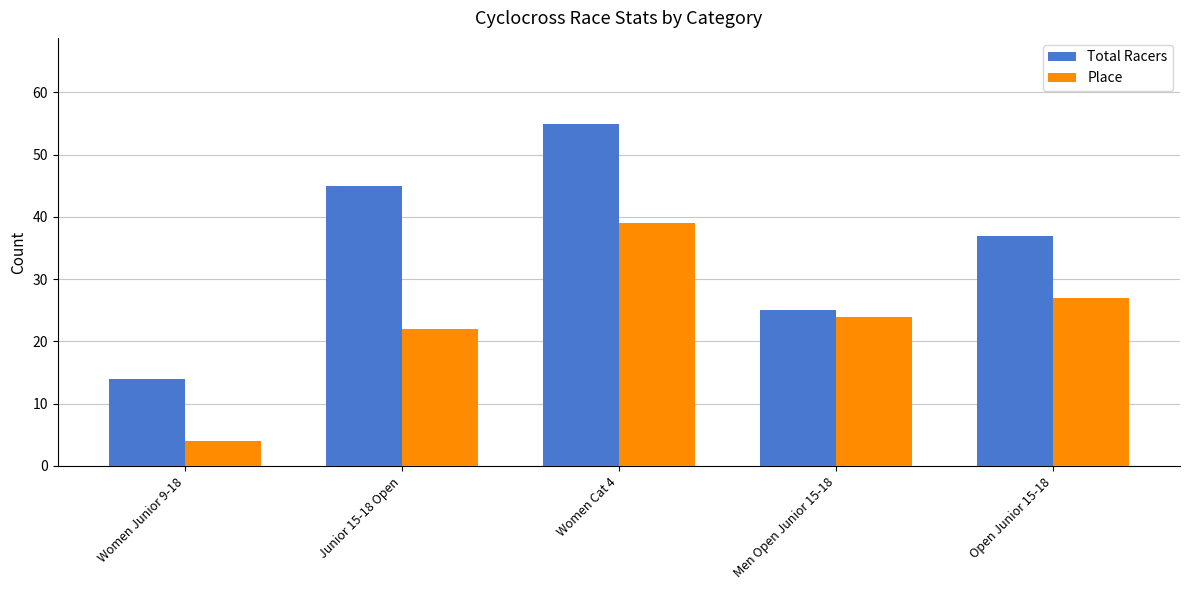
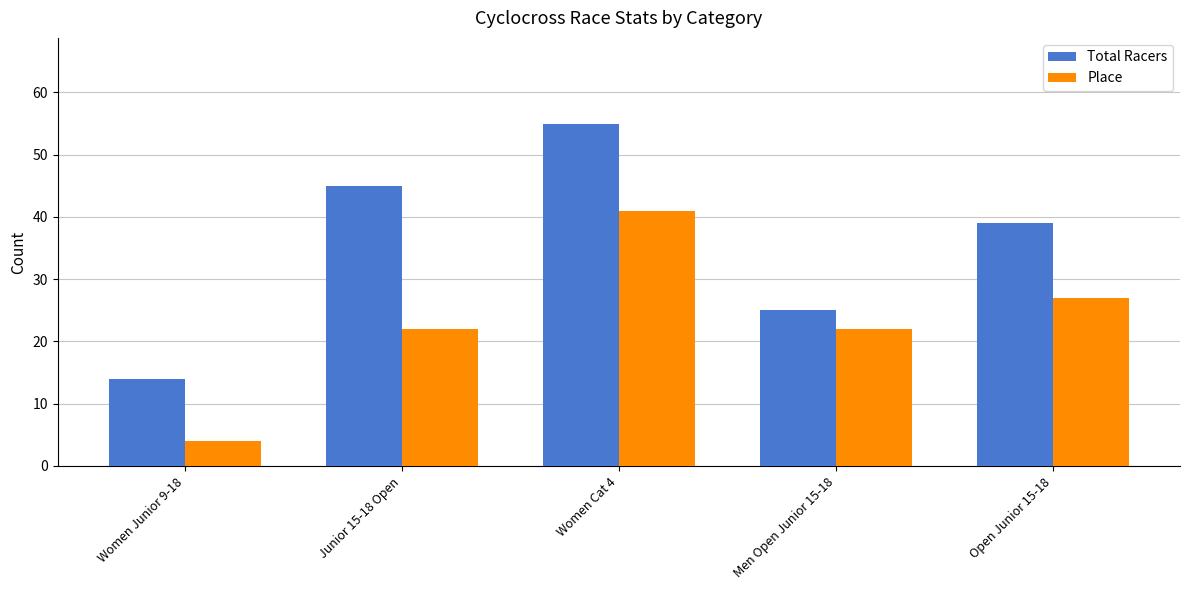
Place, Women Cat 4: 39 -> 41
Place, Men Open Junior 15-18: 24 -> 22
Total Racers, Open Junior 15-18: 37 -> 39
